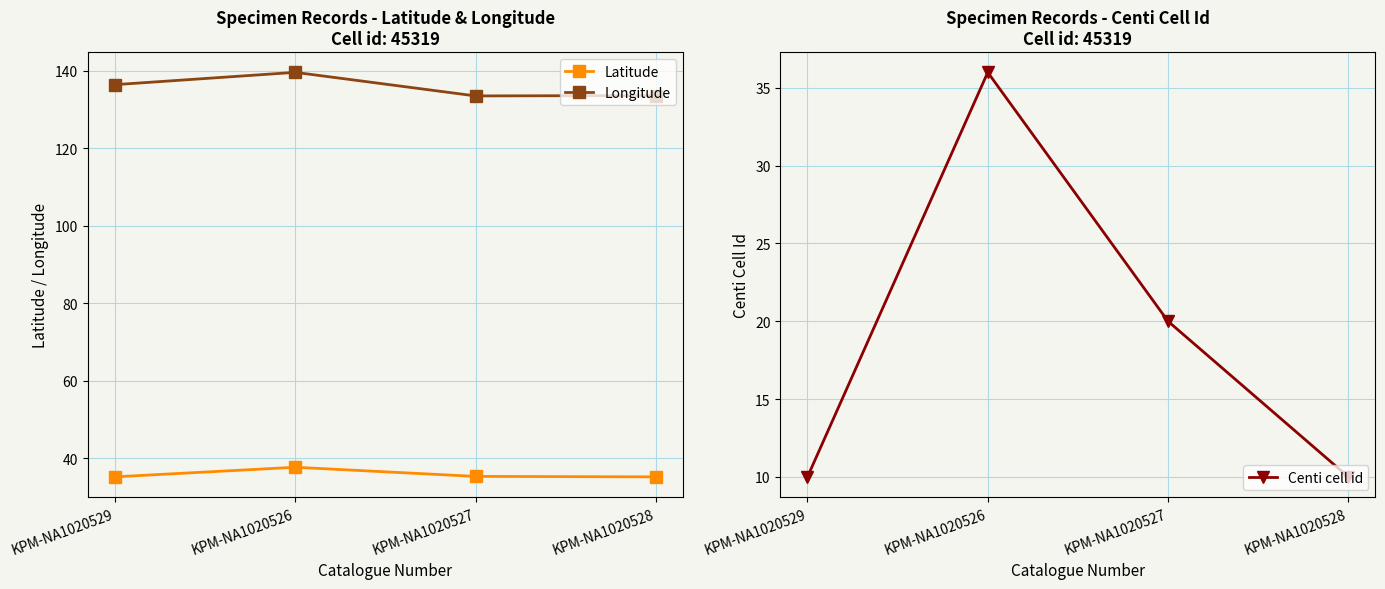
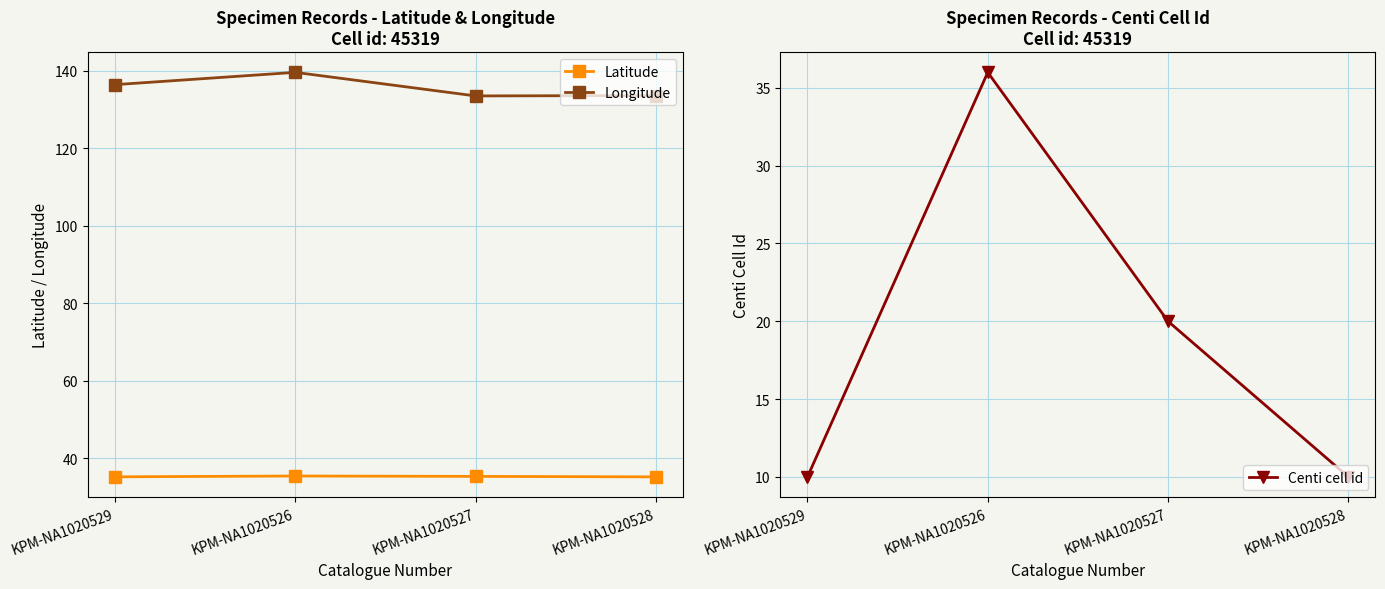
Specimen Records - Latitude & Longitude Cell id: 45319, Latitude, KPM-NA1020526: 38 -> 35
